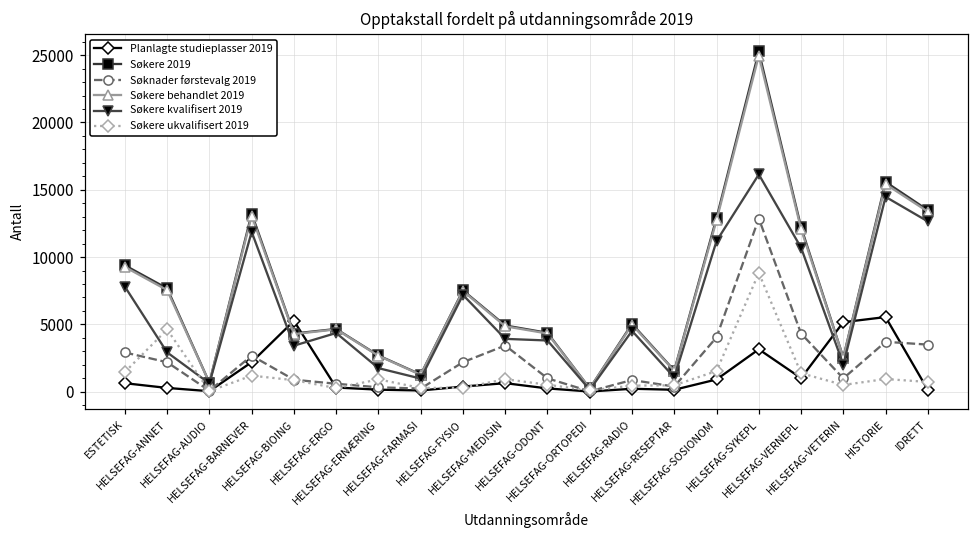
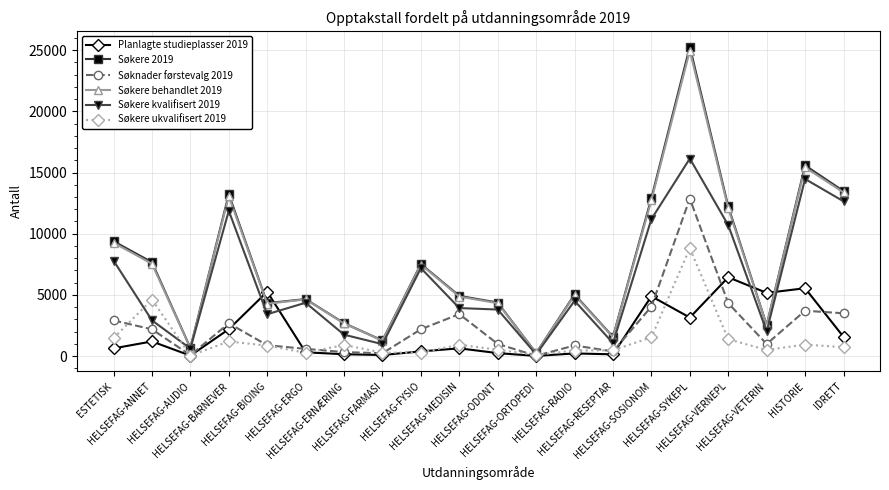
Planlagte studieplasser 2019, HELSEFAG-ANNET: 300 -> 1200
Planlagte studieplasser 2019, HELSEFAG-SOSIONOM: 900 -> 4900
Planlagte studieplasser 2019, HELSEFAG-VERNEPL: 1000 -> 6400
Planlagte studieplasser 2019, IDRETT: 100 -> 1600
